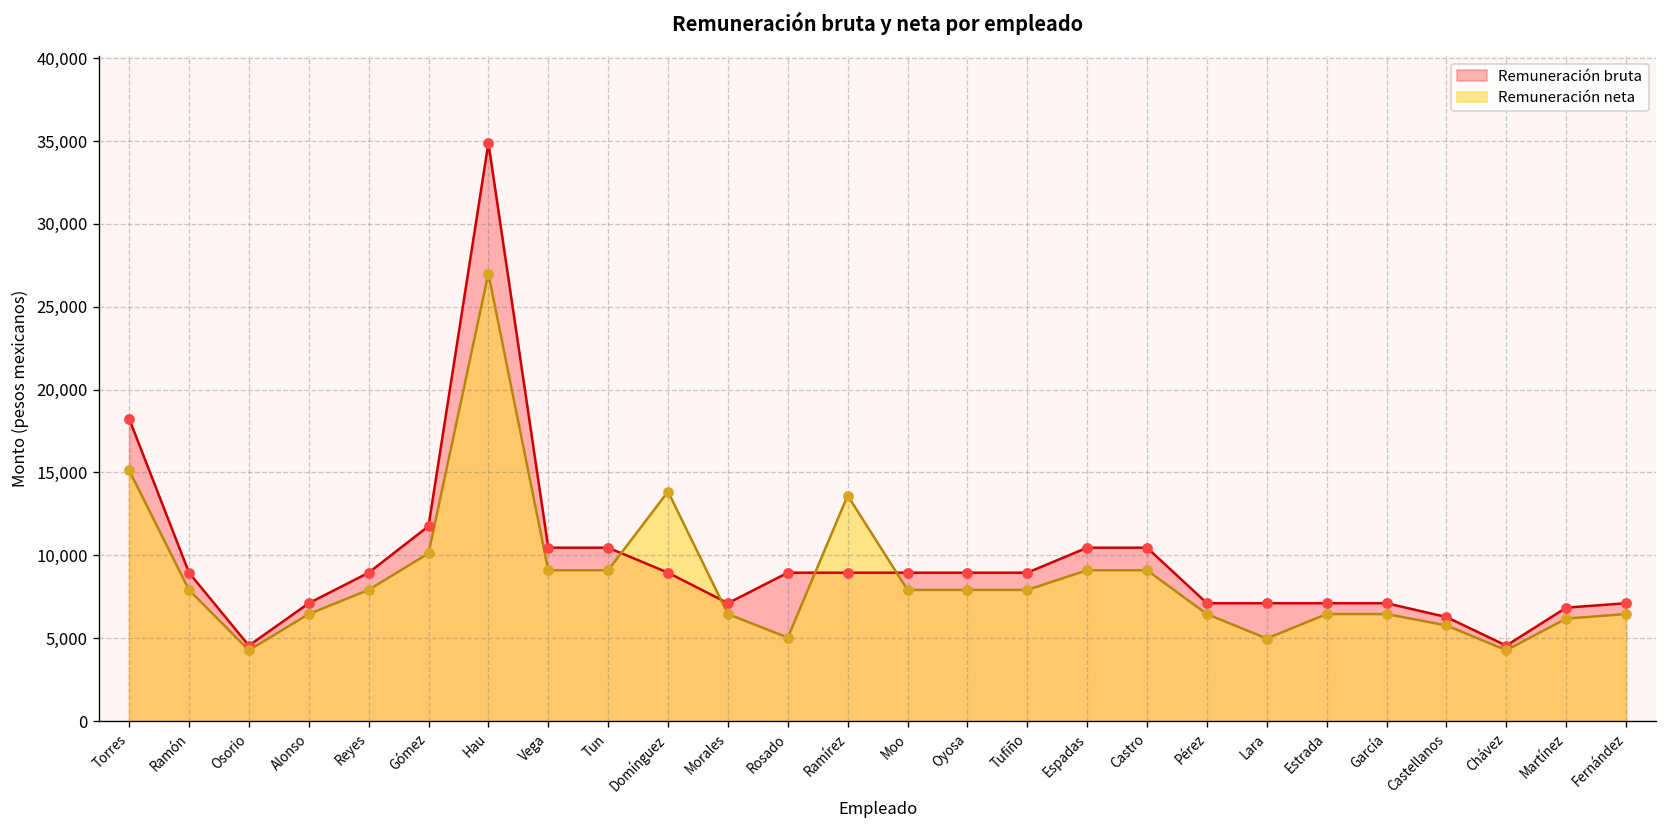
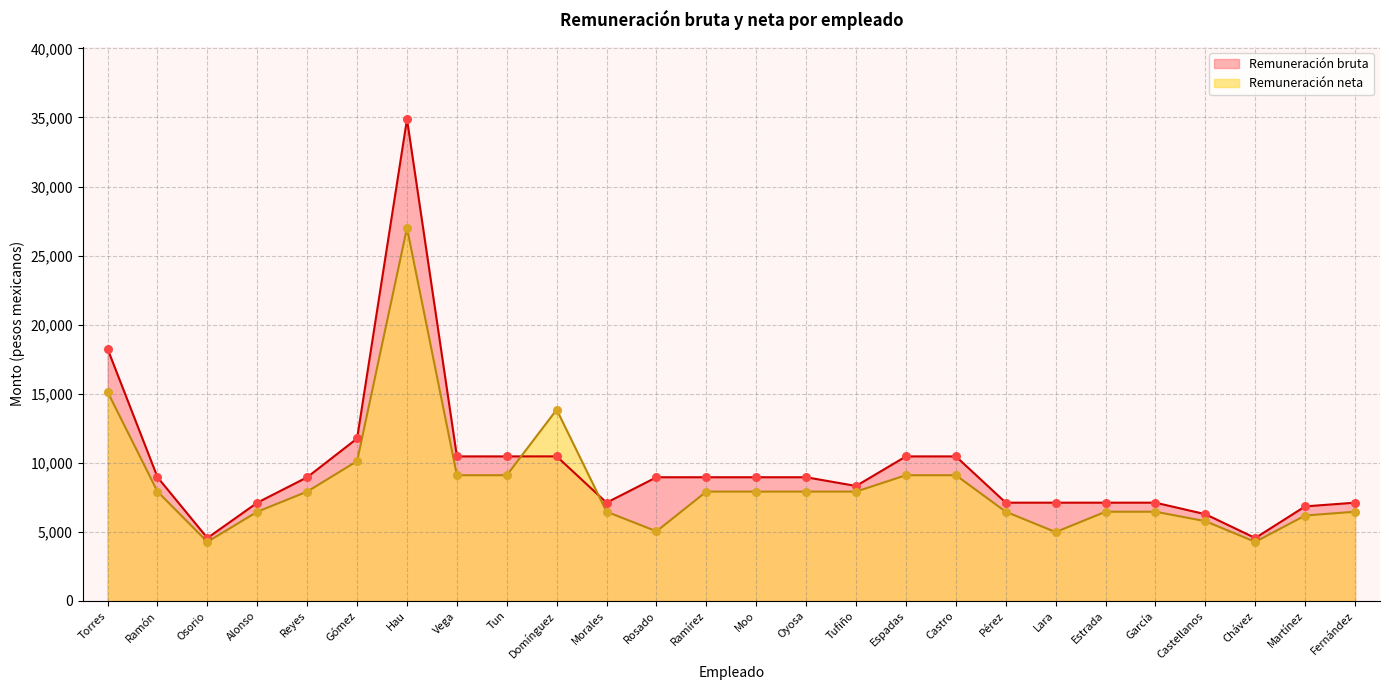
Remuneración bruta, Domínguez: 9,000 -> 10,500
Remuneración neta, Ramírez: 13,600 -> 7,900
Remuneración bruta, Tufiño: 9,000 -> 8,300
